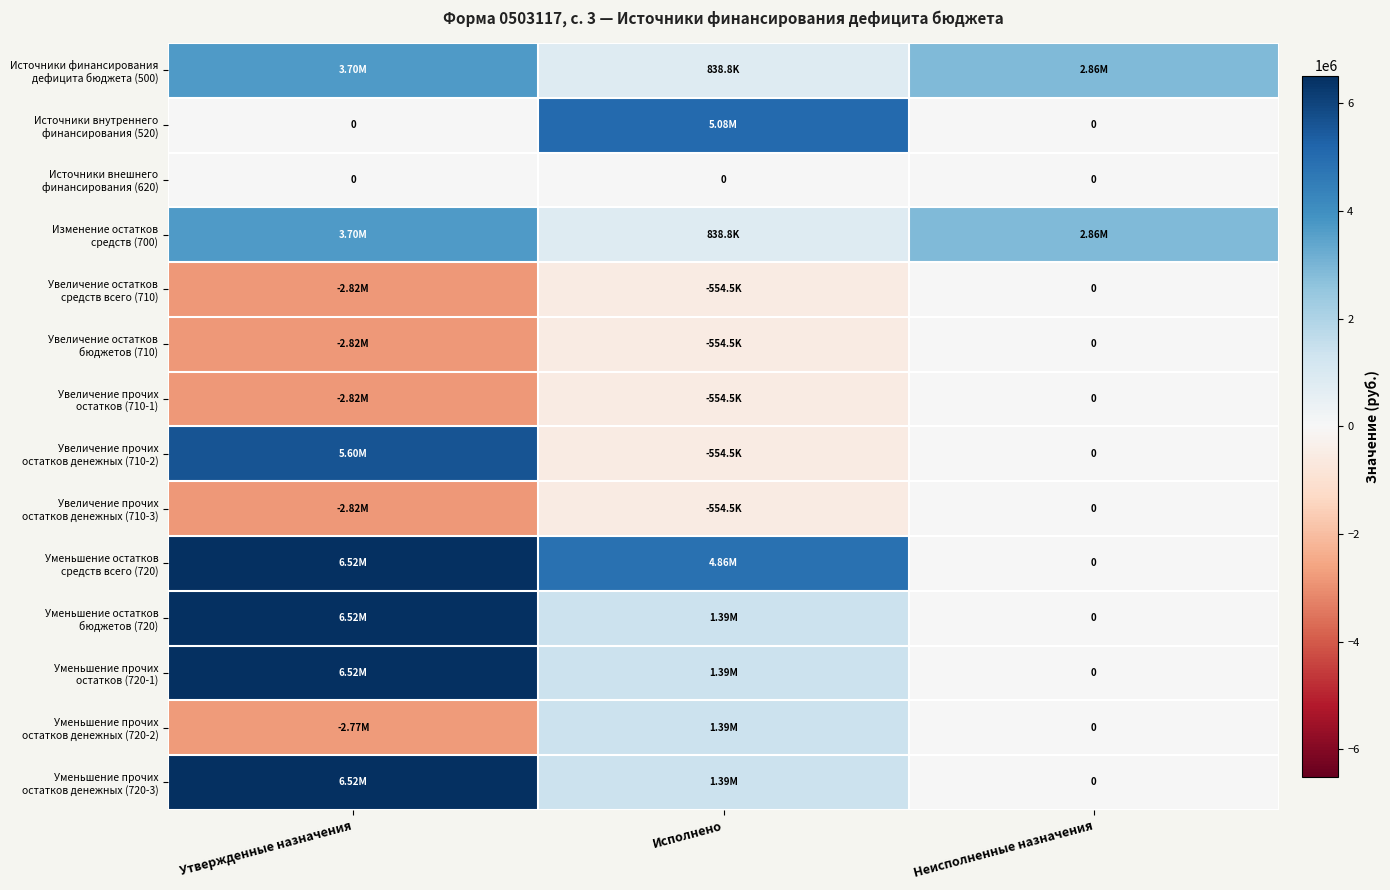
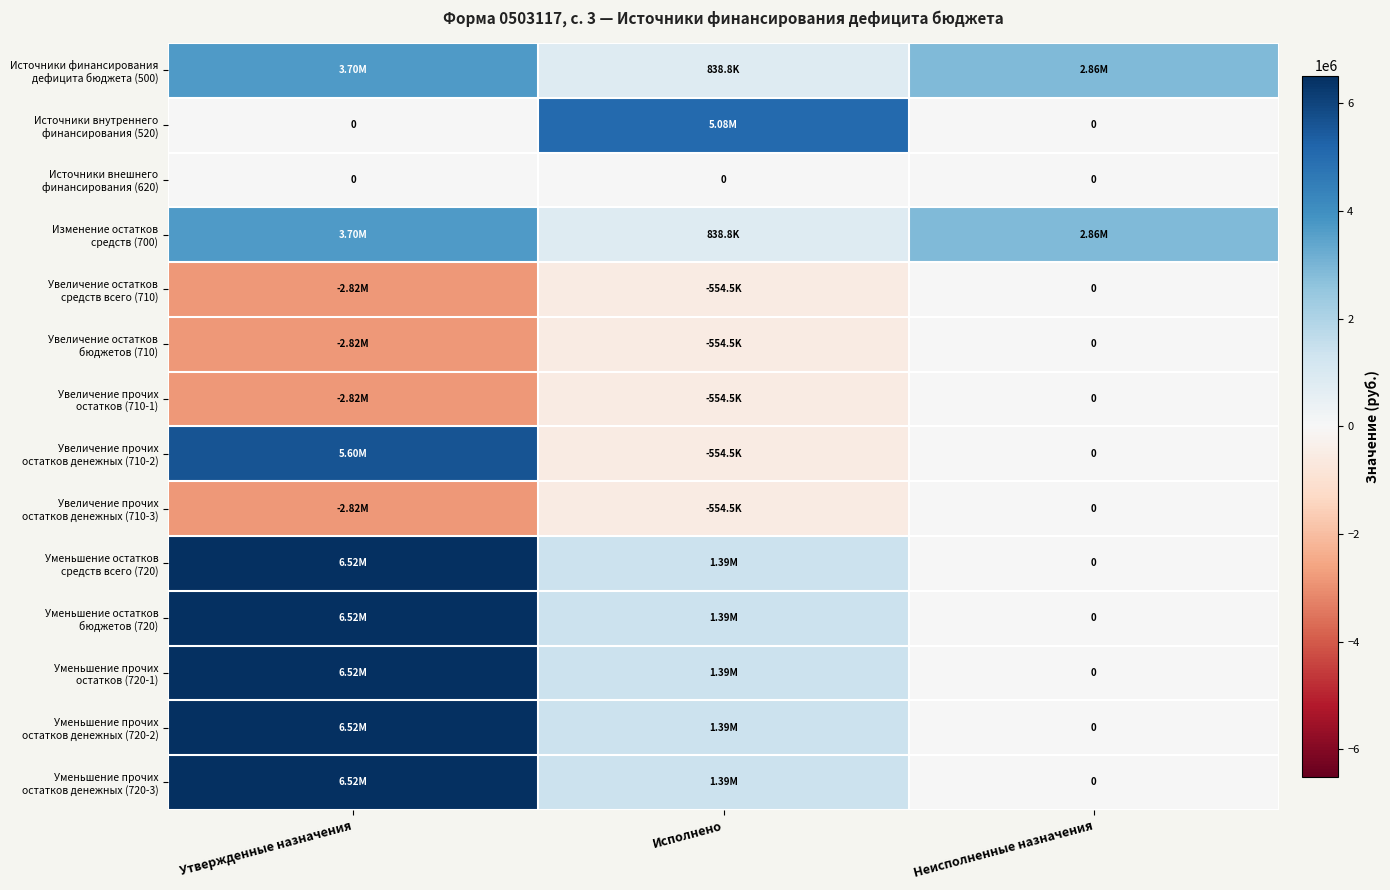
Уменьшение остатков средств всего (720), Исполнено: 4.86M -> 1.39M
Уменьшение прочих остатков денежных (720-2), Утвержденные назначения: -2.77M -> 6.52M
